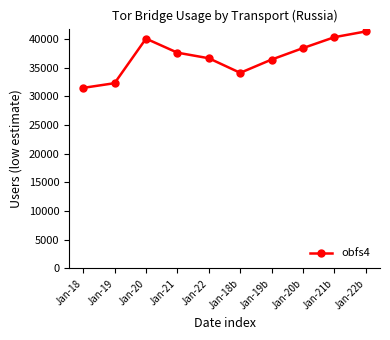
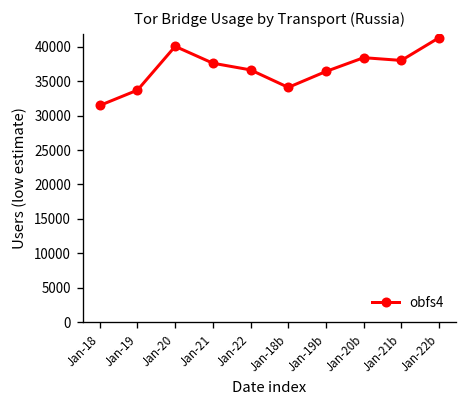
Jan-19: 32000 -> 34000
Jan-21b: 40000 -> 38000
